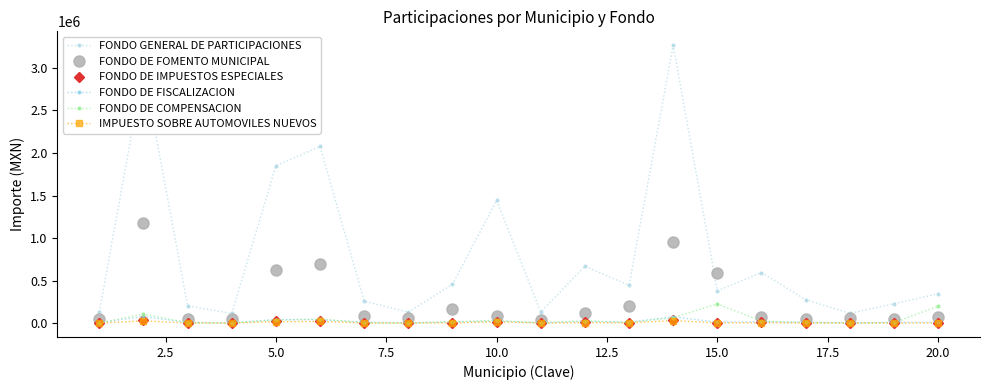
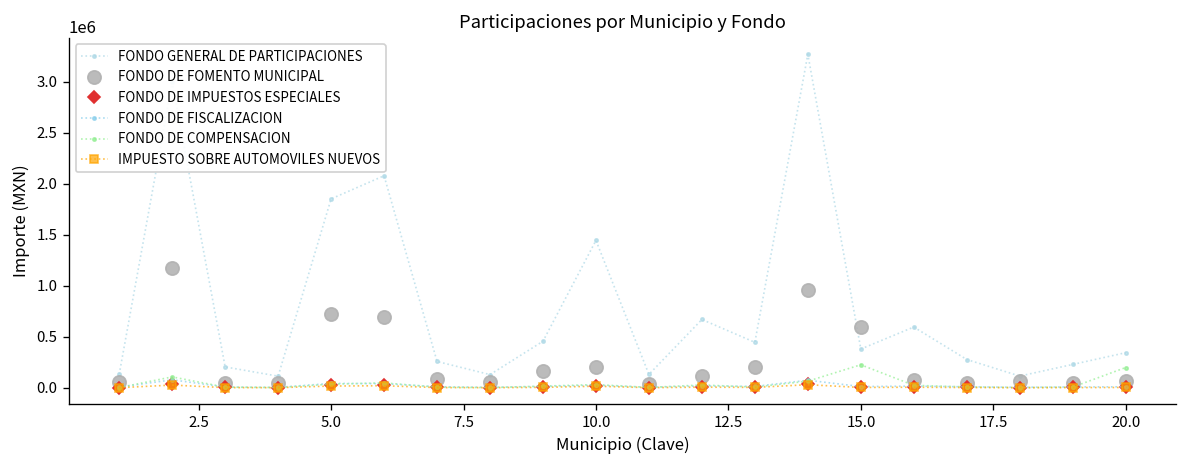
FONDO DE FOMENTO MUNICIPAL, 5.0: 600000 -> 700000
FONDO DE FOMENTO MUNICIPAL, 10.0: 100000 -> 200000
